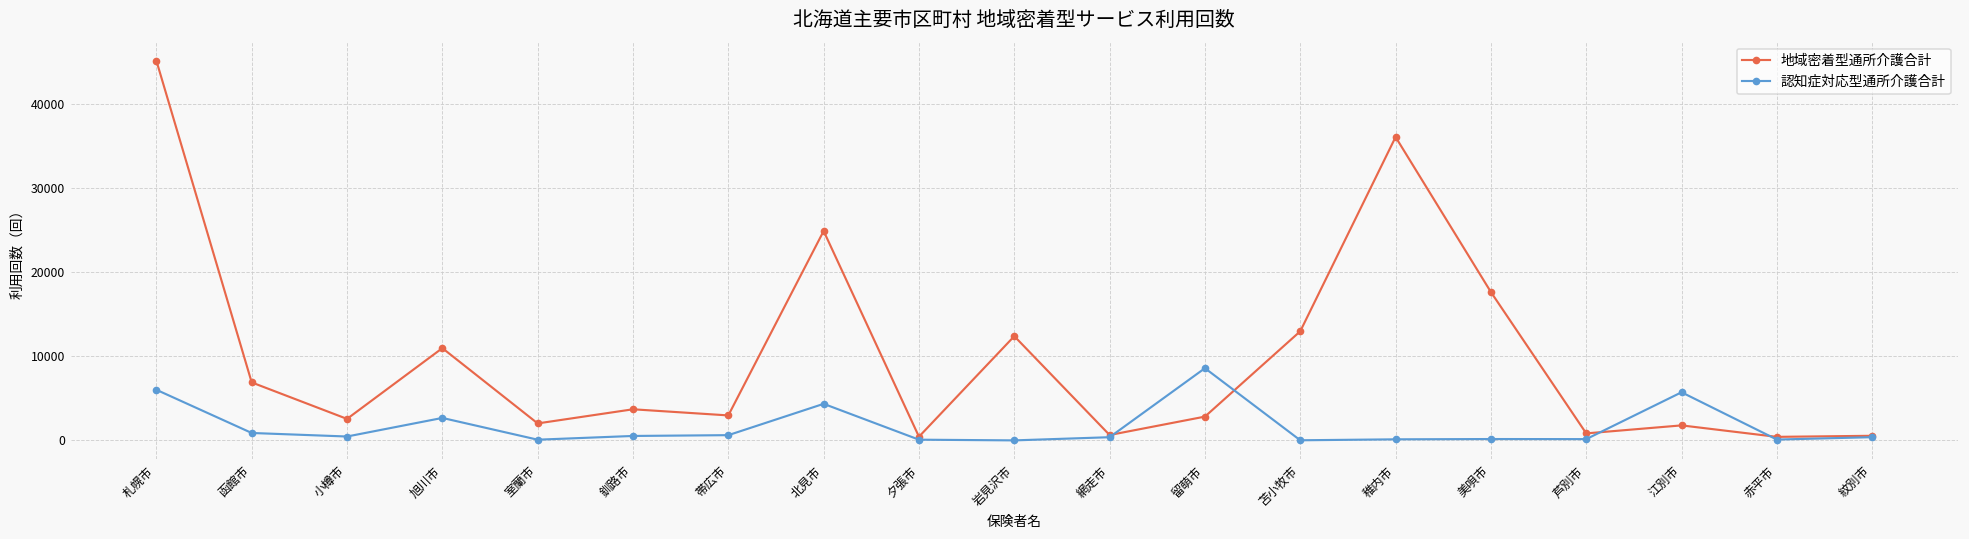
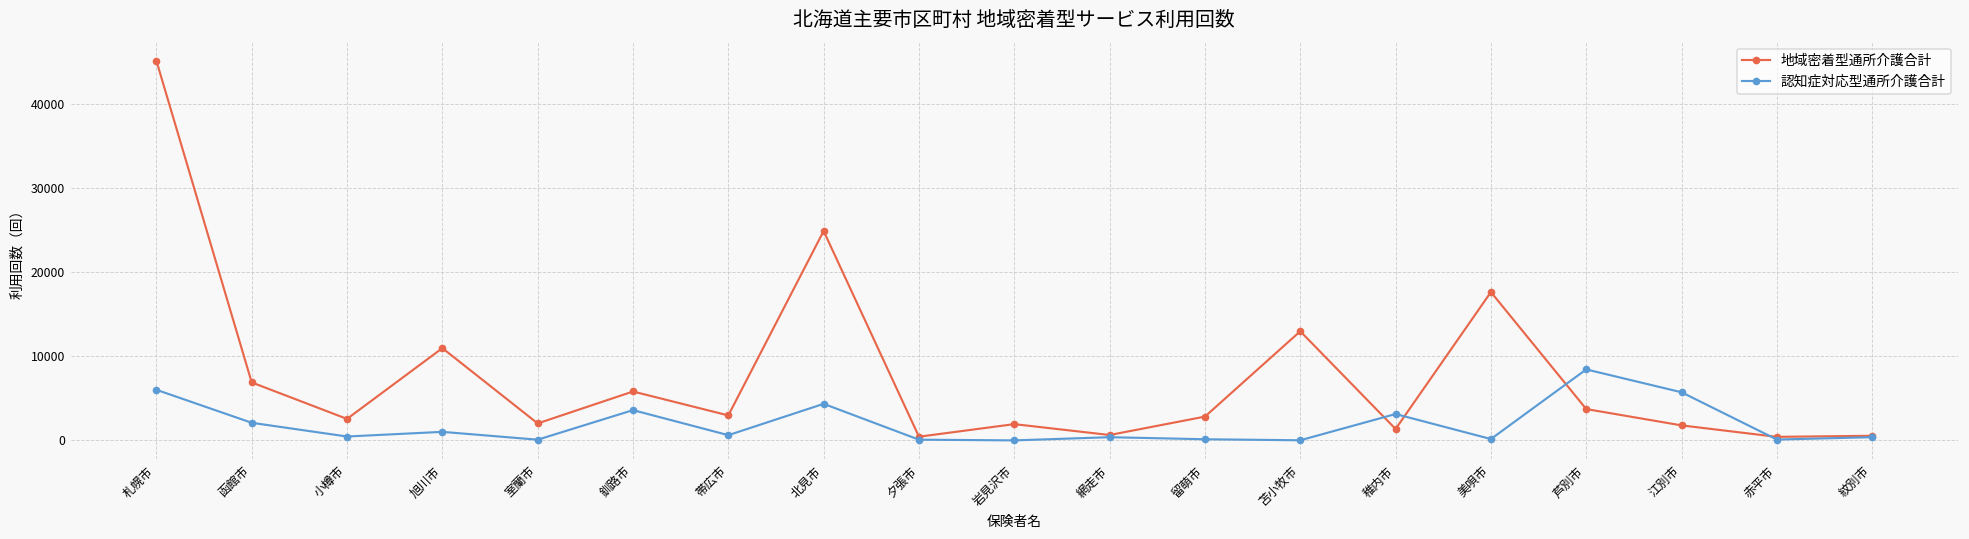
認知症対応型通所介護合計, 函館市: 1000 -> 2000
認知症対応型通所介護合計, 旭川市: 3000 -> 1000
地域密着型通所介護合計, 釧路市: 4000 -> 6000
認知症対応型通所介護合計, 釧路市: 1000 -> 4000
地域密着型通所介護合計, 岩見沢市: 12000 -> 2000
認知症対応型通所介護合計, 留萌市: 9000 -> 0
地域密着型通所介護合計, 稚内市: 36000 -> 1000
認知症対応型通所介護合計, 稚内市: 0 -> 3000
地域密着型通所介護合計, 芦別市: 1000 -> 4000
認知症対応型通所介護合計, 芦別市: 0 -> 8000
